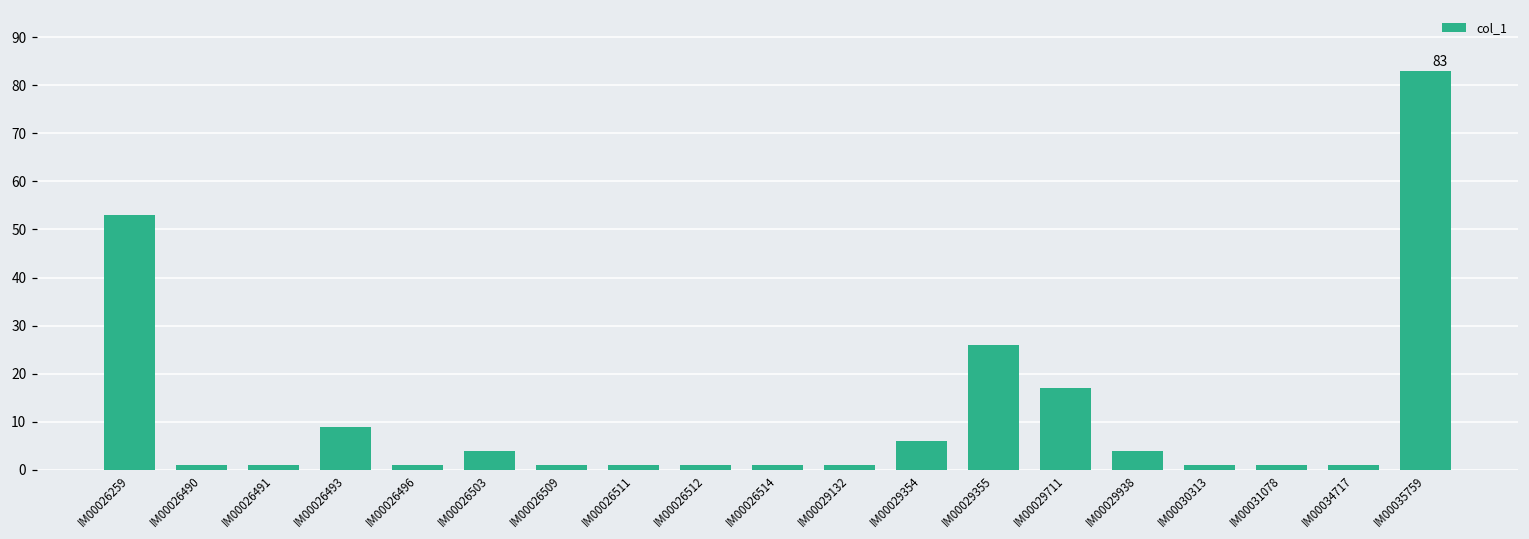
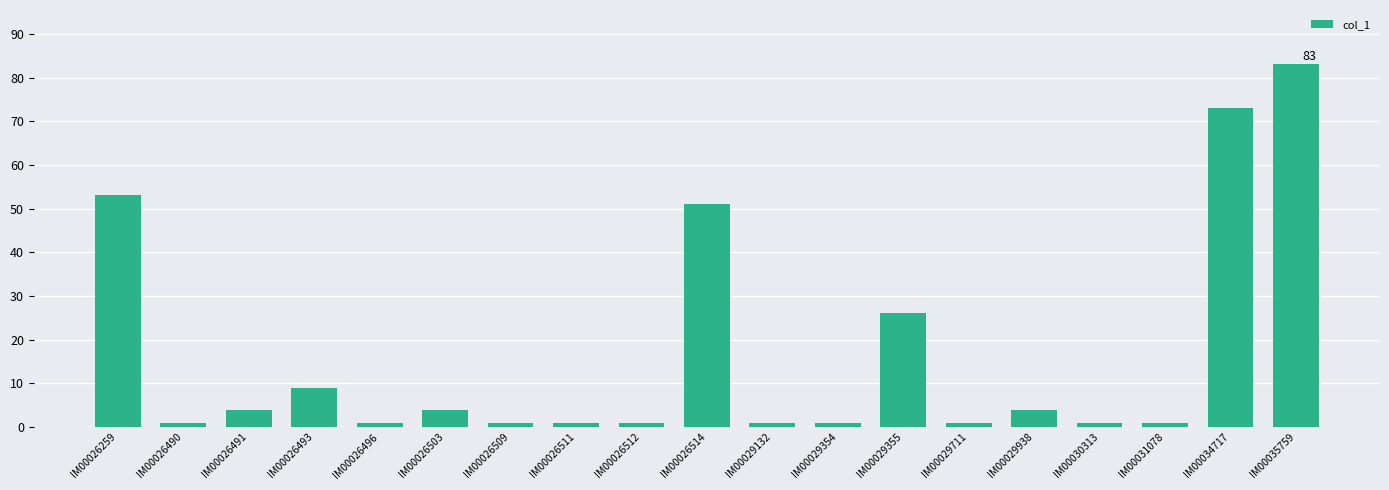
IM00026491: 1 -> 4
IM00026514: 1 -> 51
IM00029354: 6 -> 1
IM00029711: 17 -> 1
IM00034717: 1 -> 73
